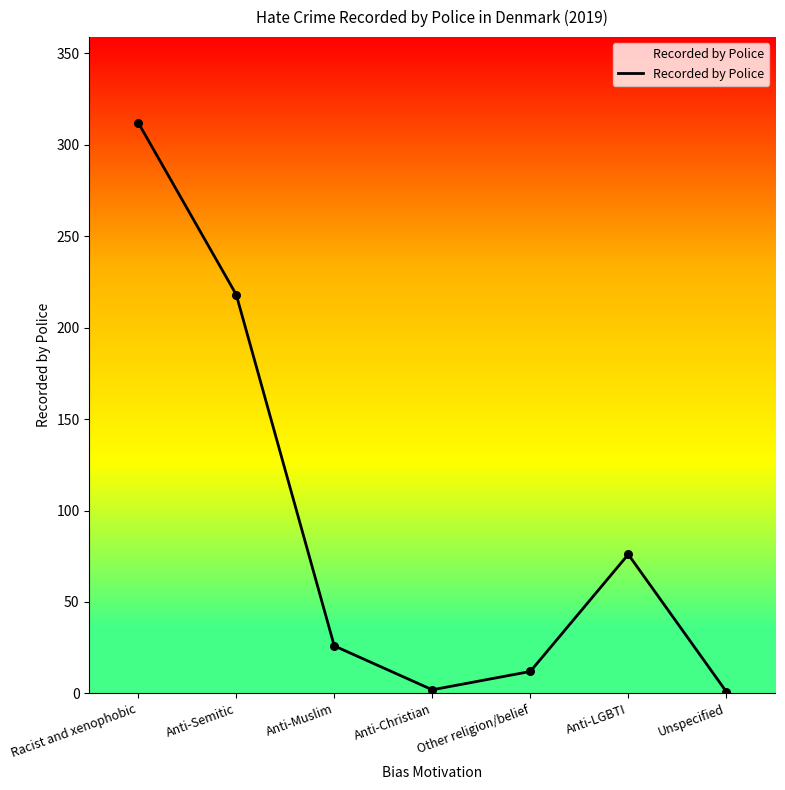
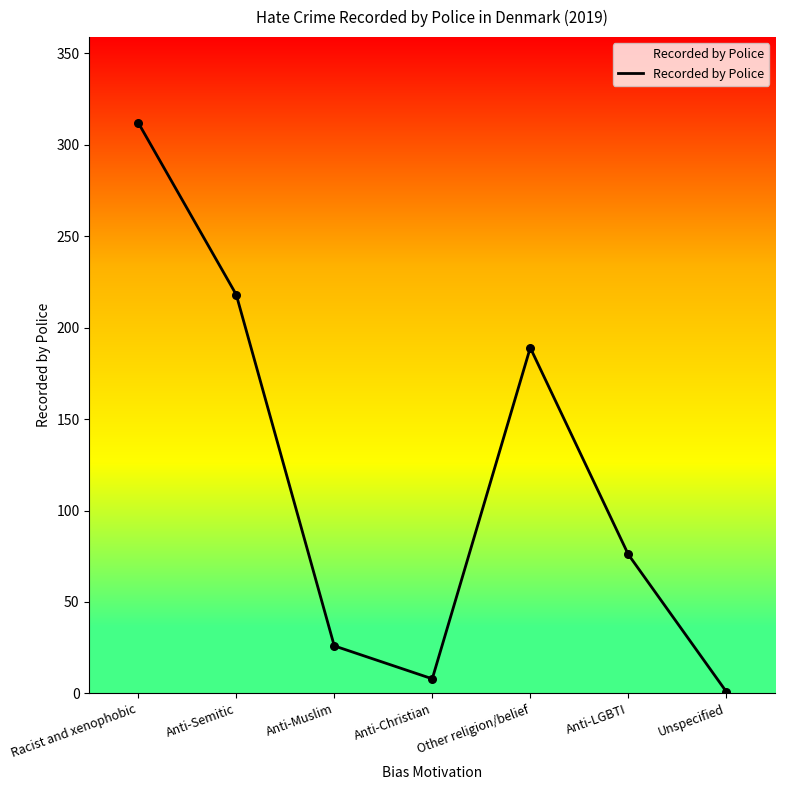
Anti-Christian: 2 -> 8
Other religion/belief: 12 -> 189
